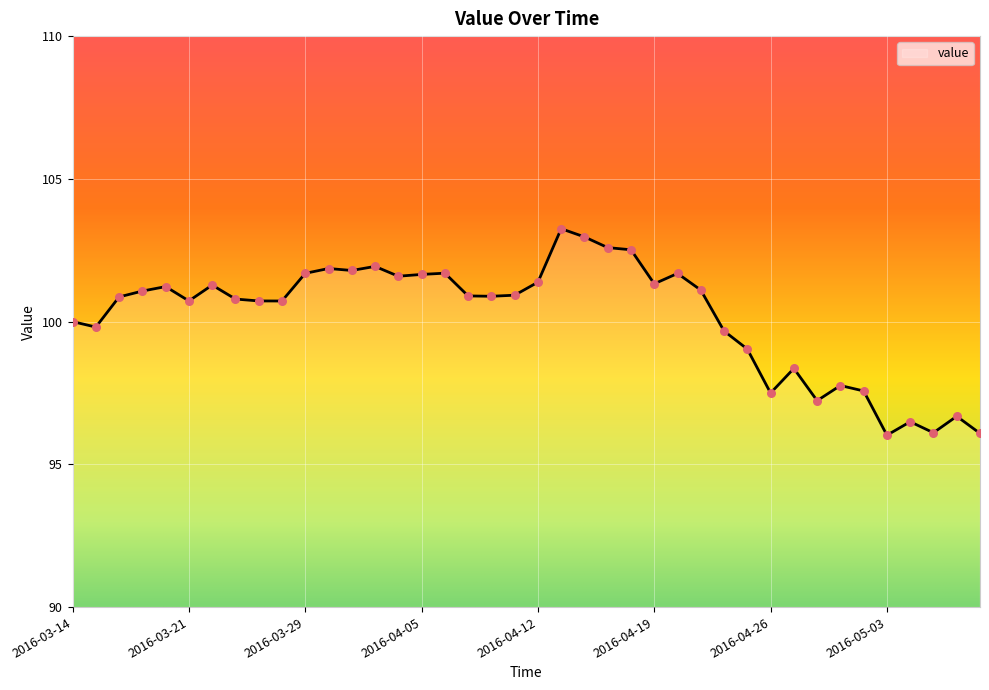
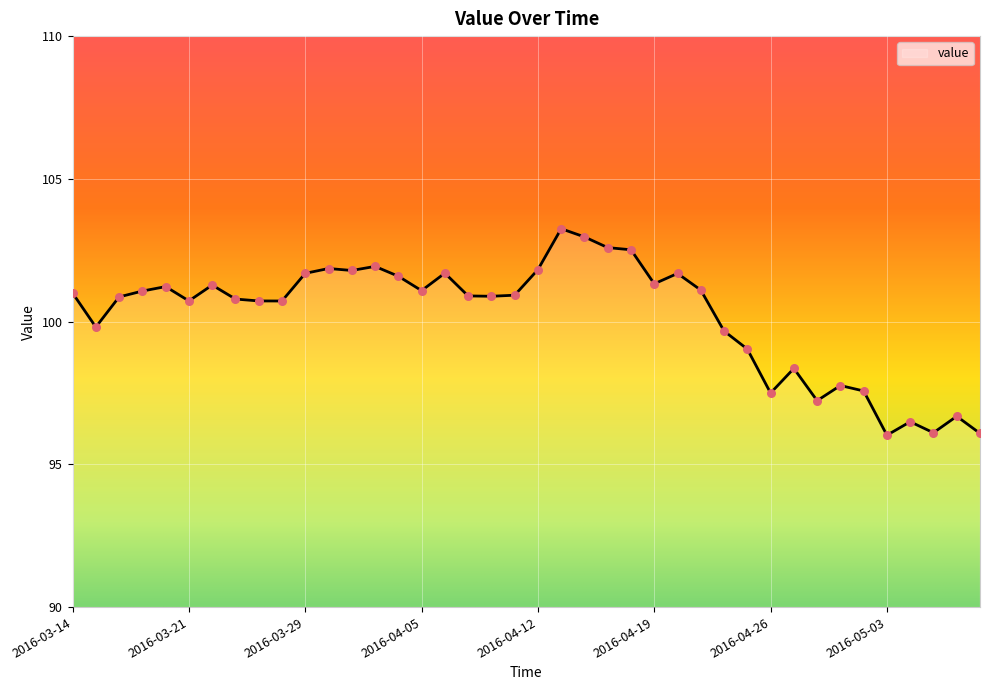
2016-03-14: 100 -> 101
2016-04-05: 101.7 -> 101.1
2016-04-12: 101.4 -> 101.8
